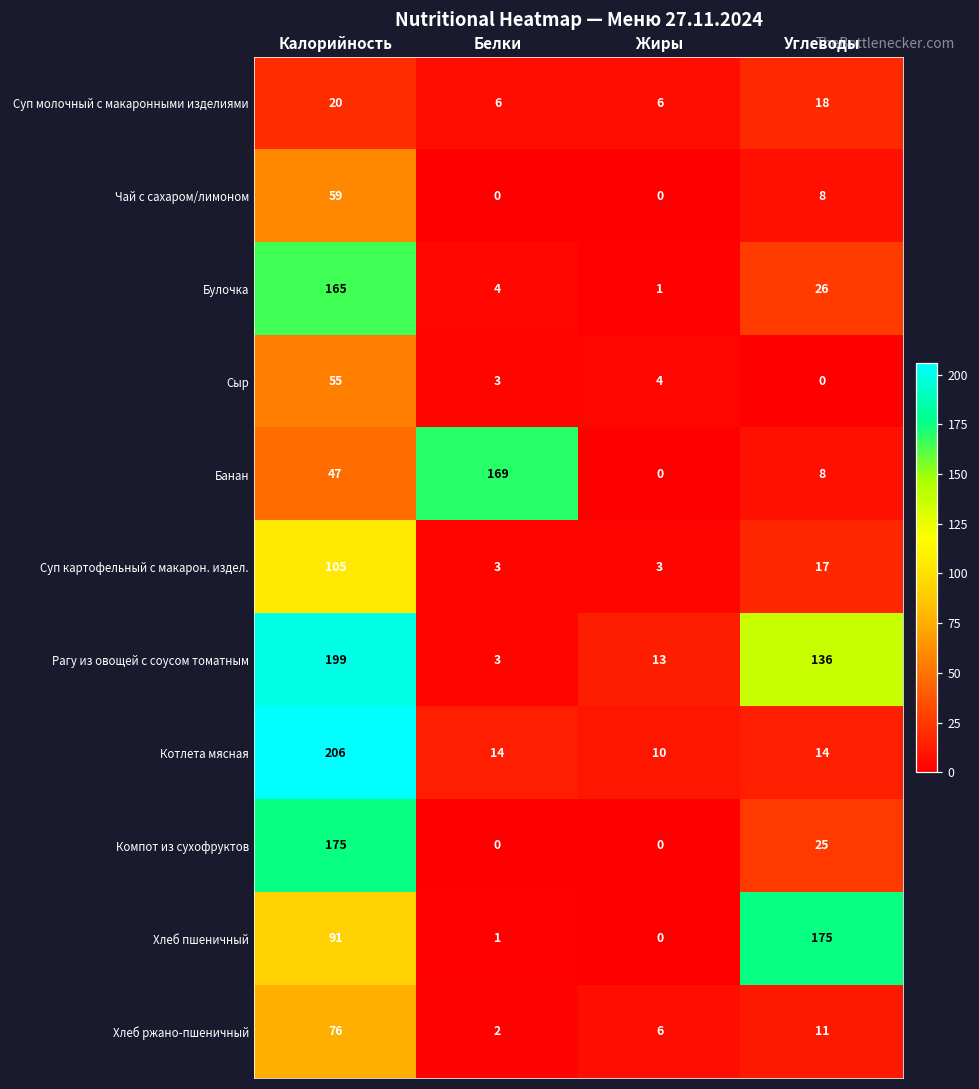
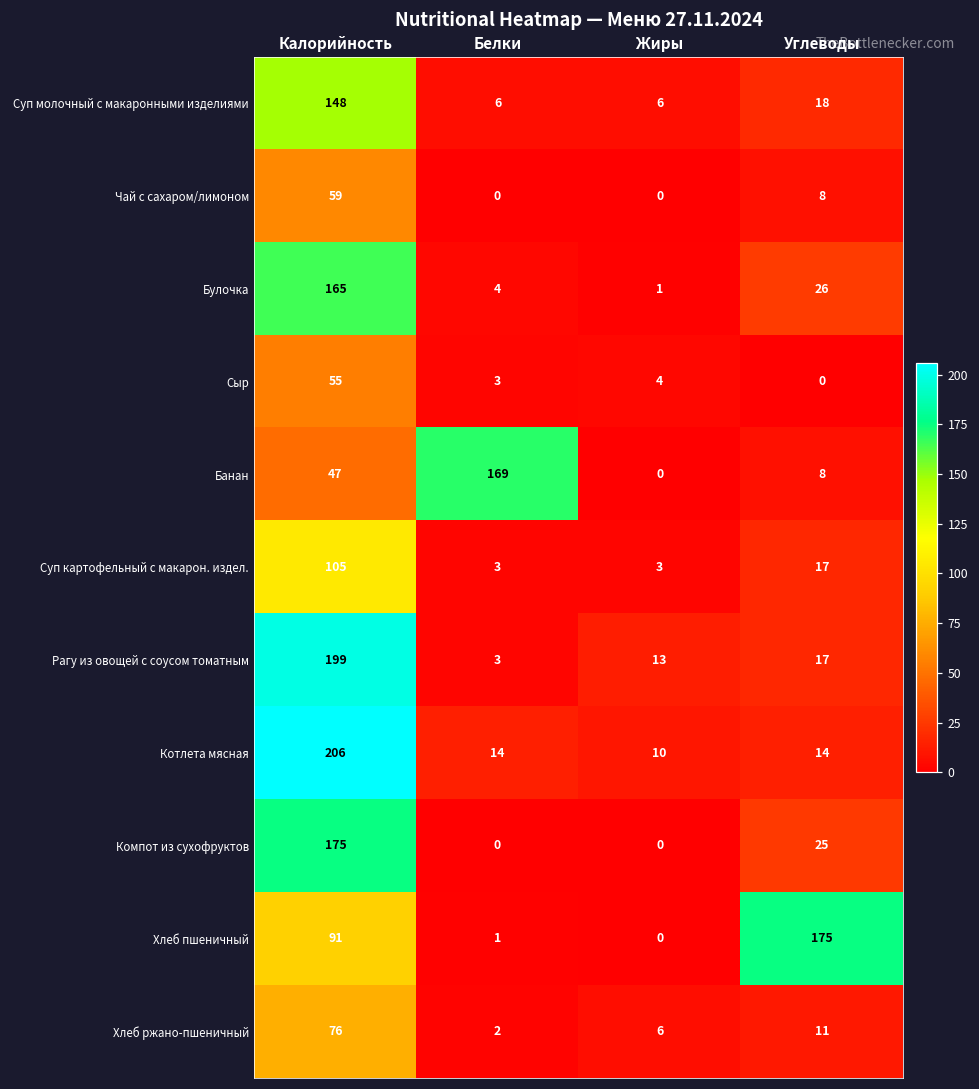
Суп молочный с макаронными изделиями, Калорийность: 20 -> 148
Рагу из овощей с соусом томатным, Углеводы: 136 -> 17
